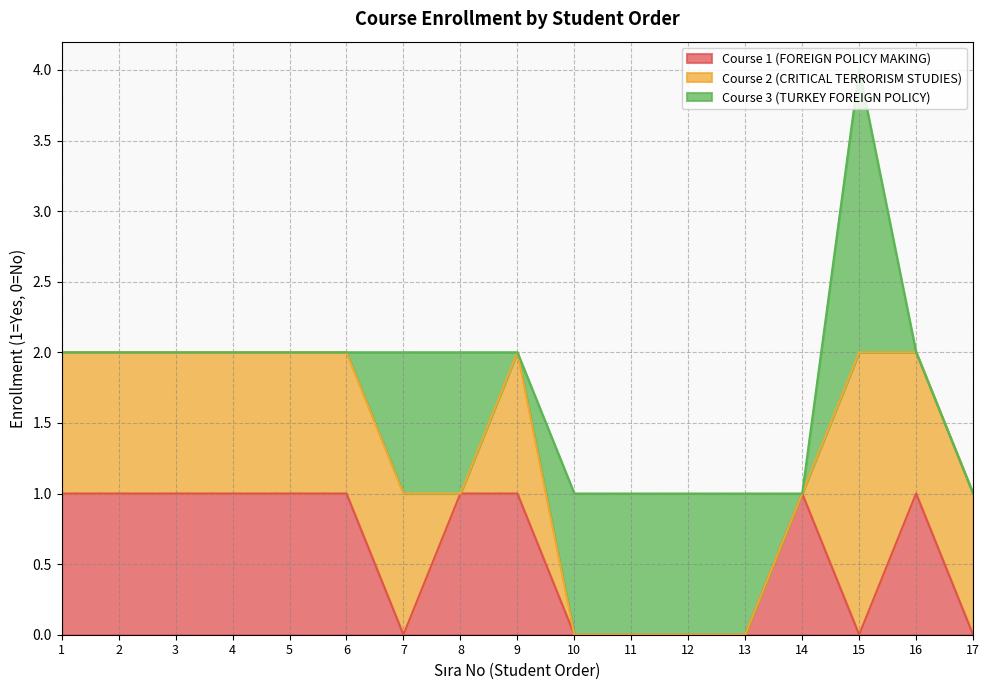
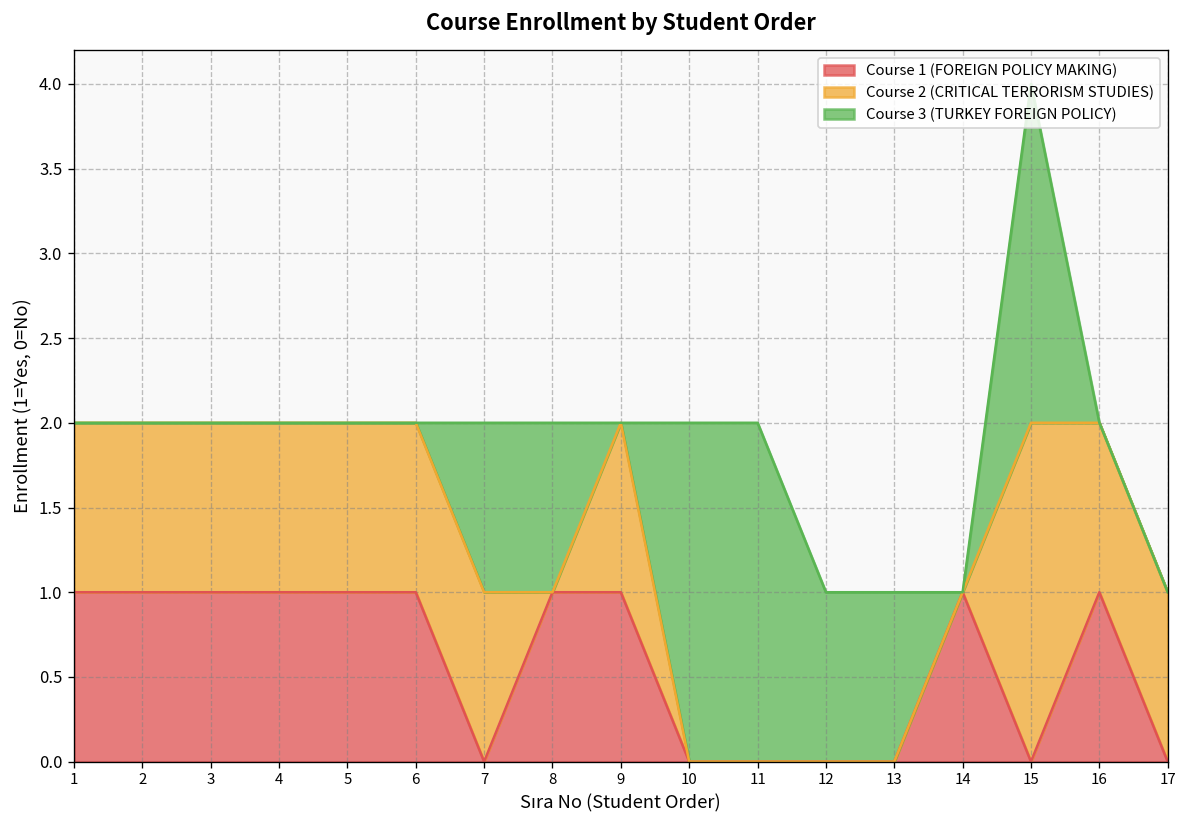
Course 3 (TURKEY FOREIGN POLICY), 10: 1 -> 2
Course 3 (TURKEY FOREIGN POLICY), 11: 1 -> 2
